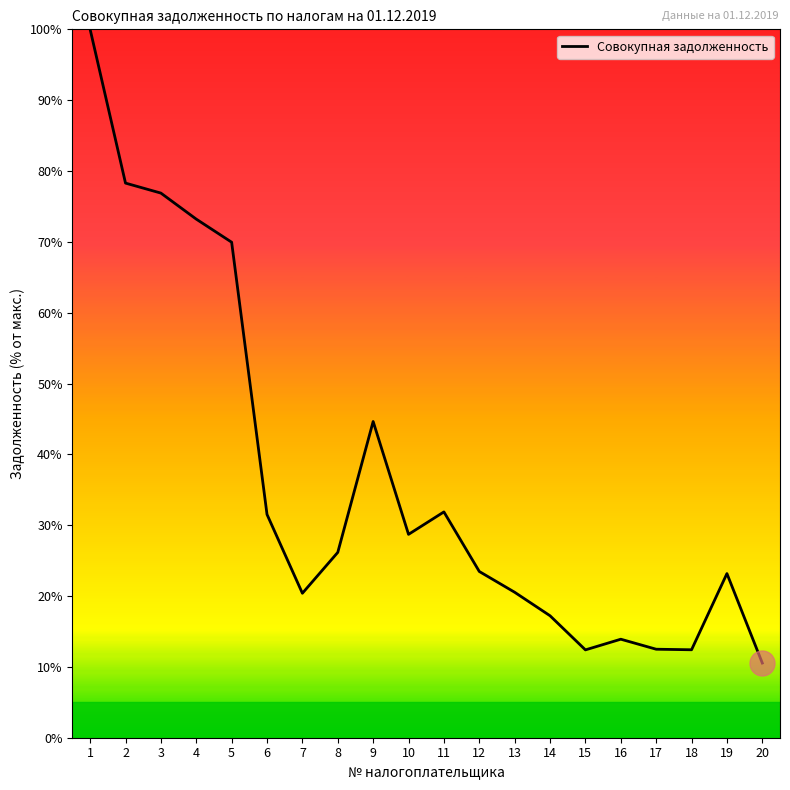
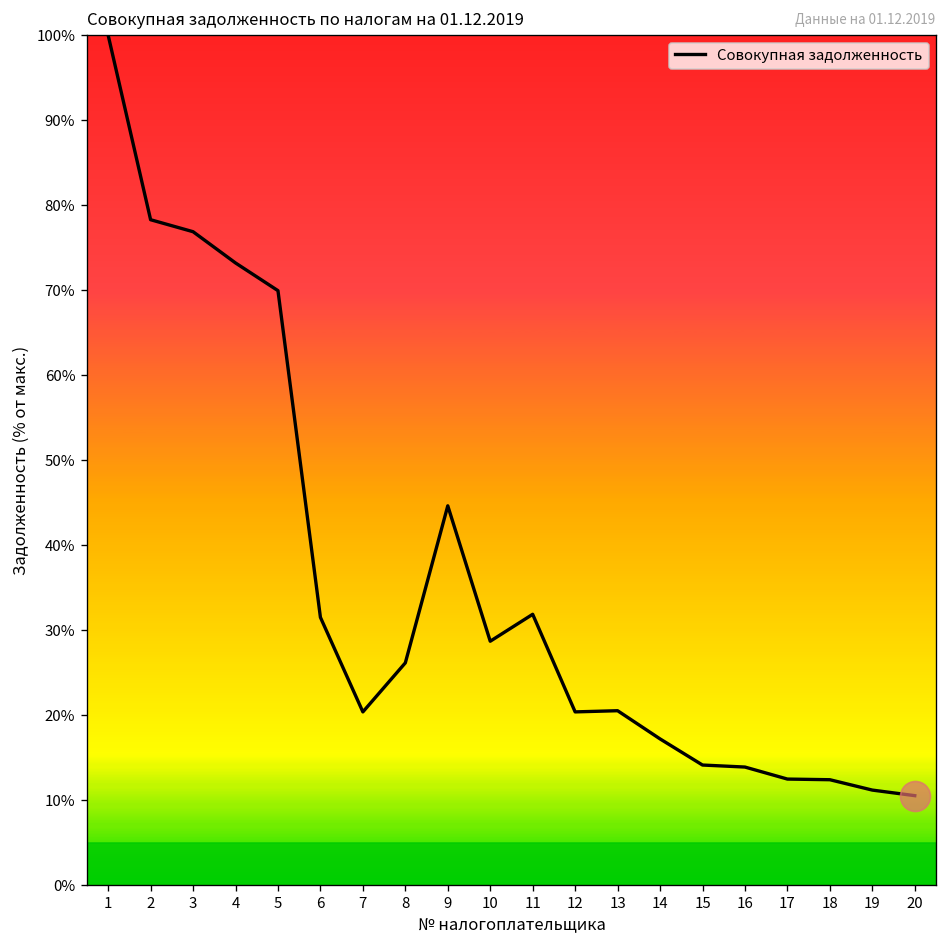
Совокупная задолженность, 12: 23% -> 20%
Совокупная задолженность, 15: 12% -> 14%
Совокупная задолженность, 19: 23% -> 11%
